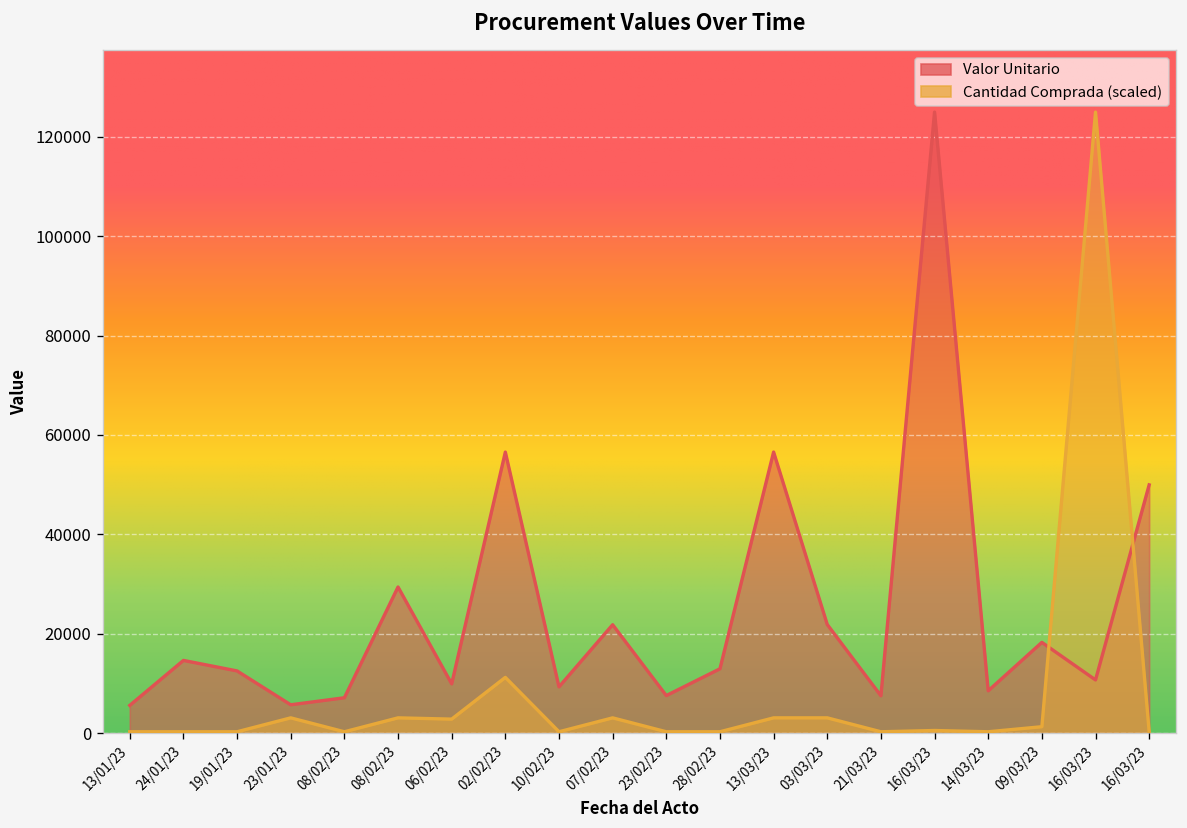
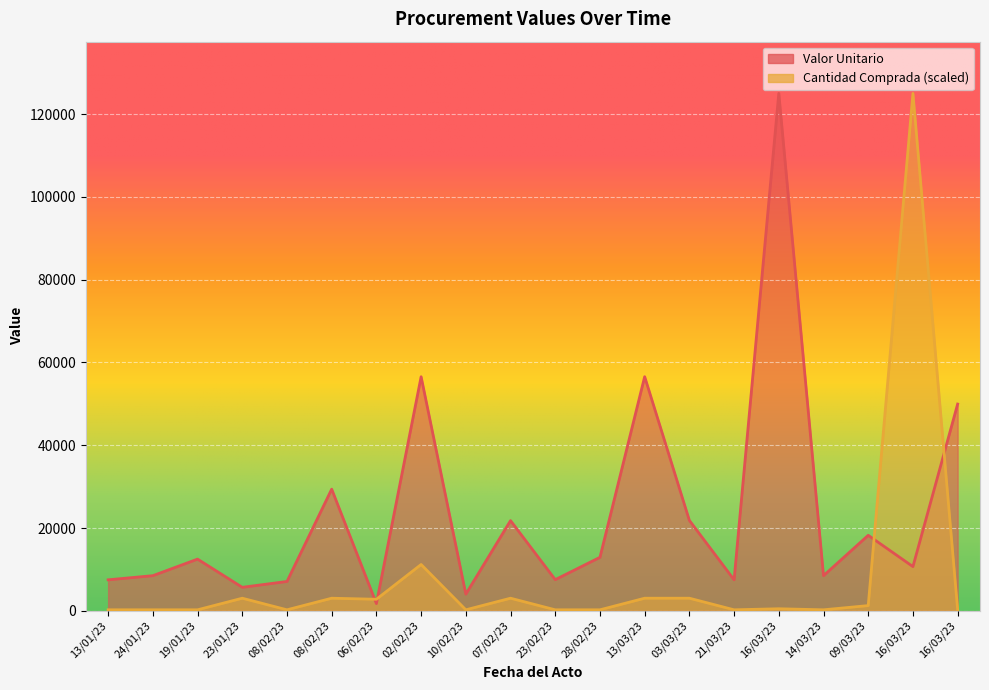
Valor Unitario, 13/01/23: 6000 -> 8000
Valor Unitario, 24/01/23: 15000 -> 9000
Valor Unitario, 06/02/23: 10000 -> 2000
Valor Unitario, 10/02/23: 9000 -> 4000
